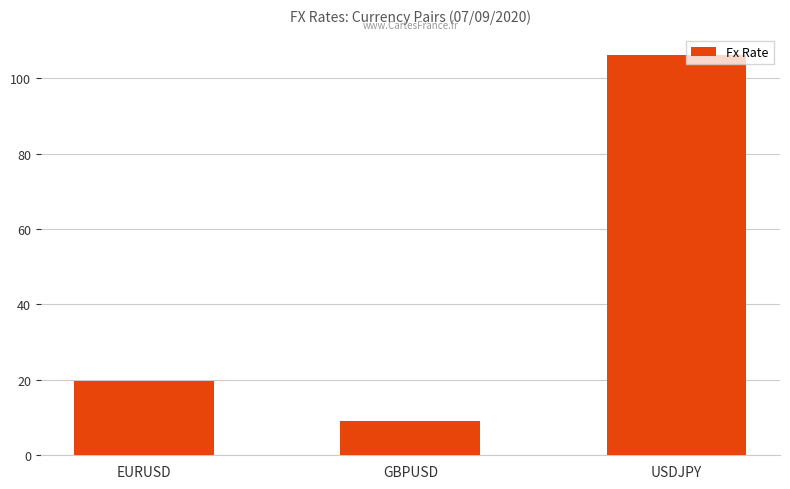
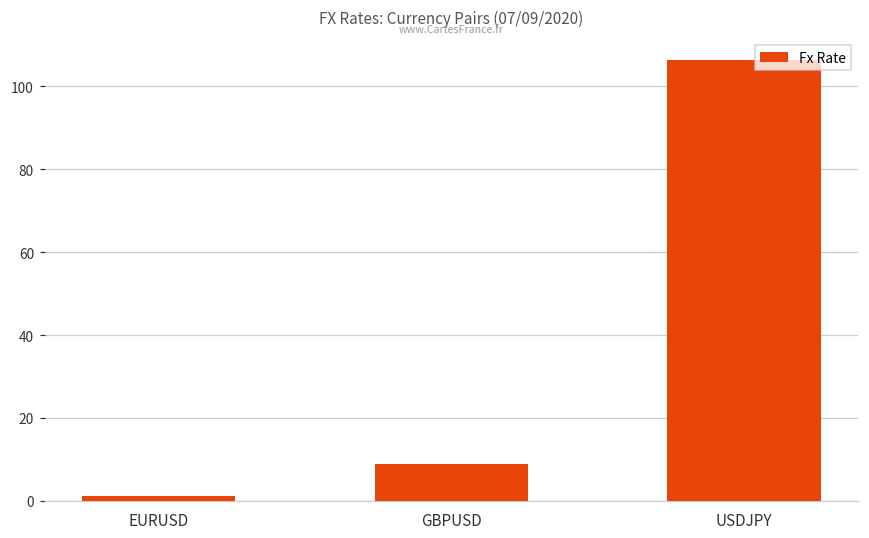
EURUSD: 20 -> 1
